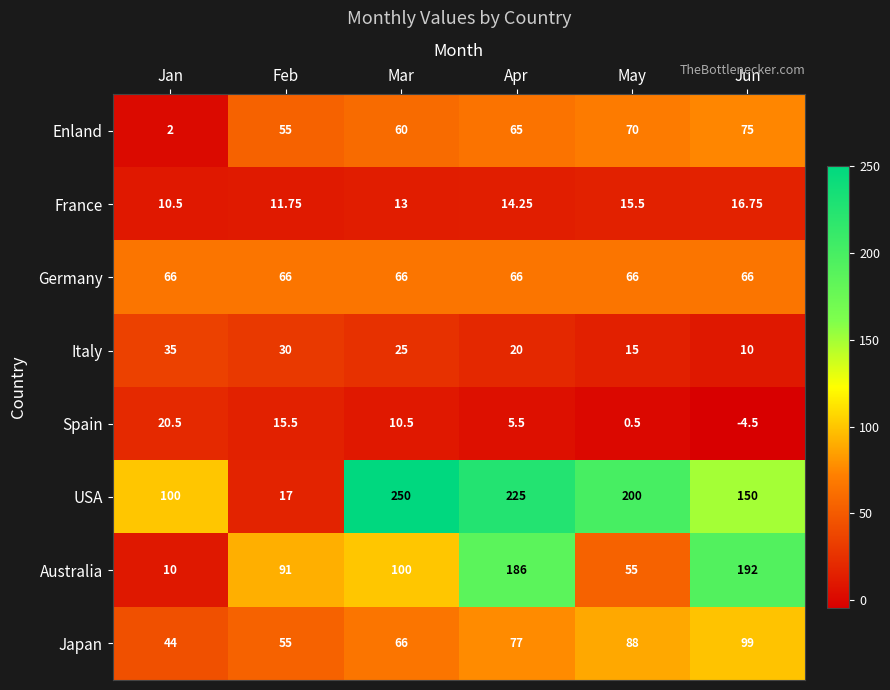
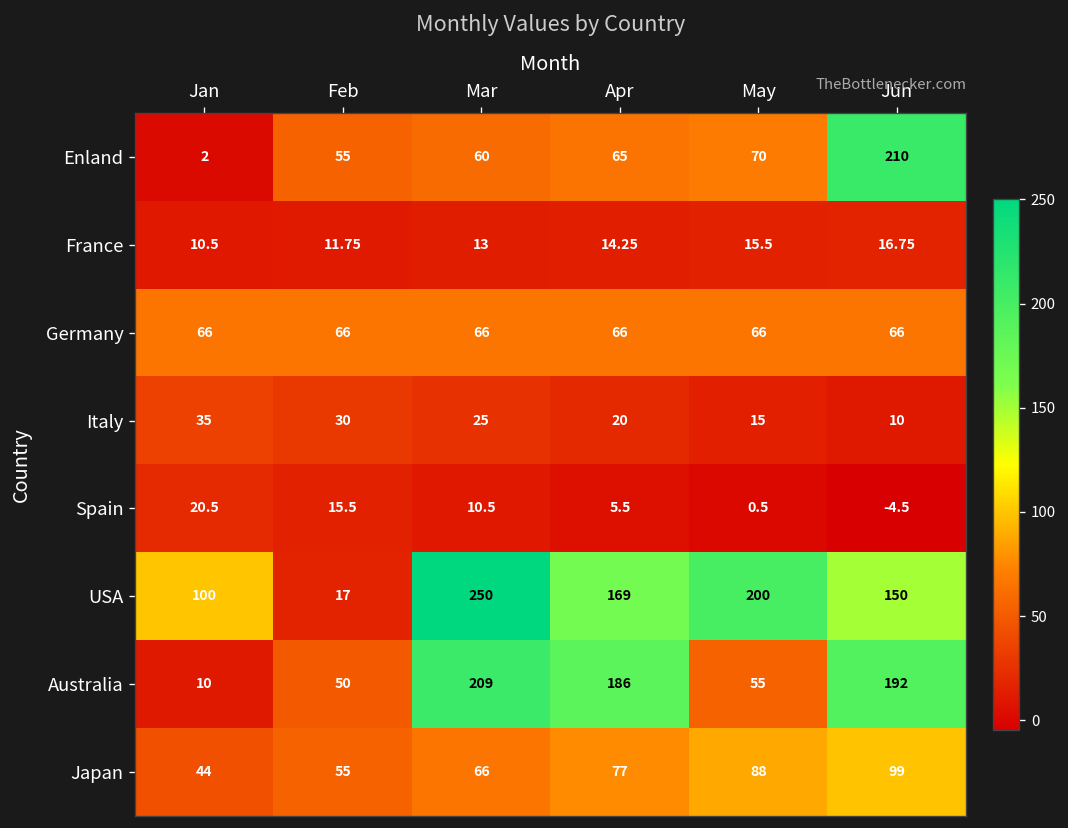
Enland, Jun: 75 -> 210
USA, Apr: 225 -> 169
Australia, Feb: 91 -> 50
Australia, Mar: 100 -> 209
